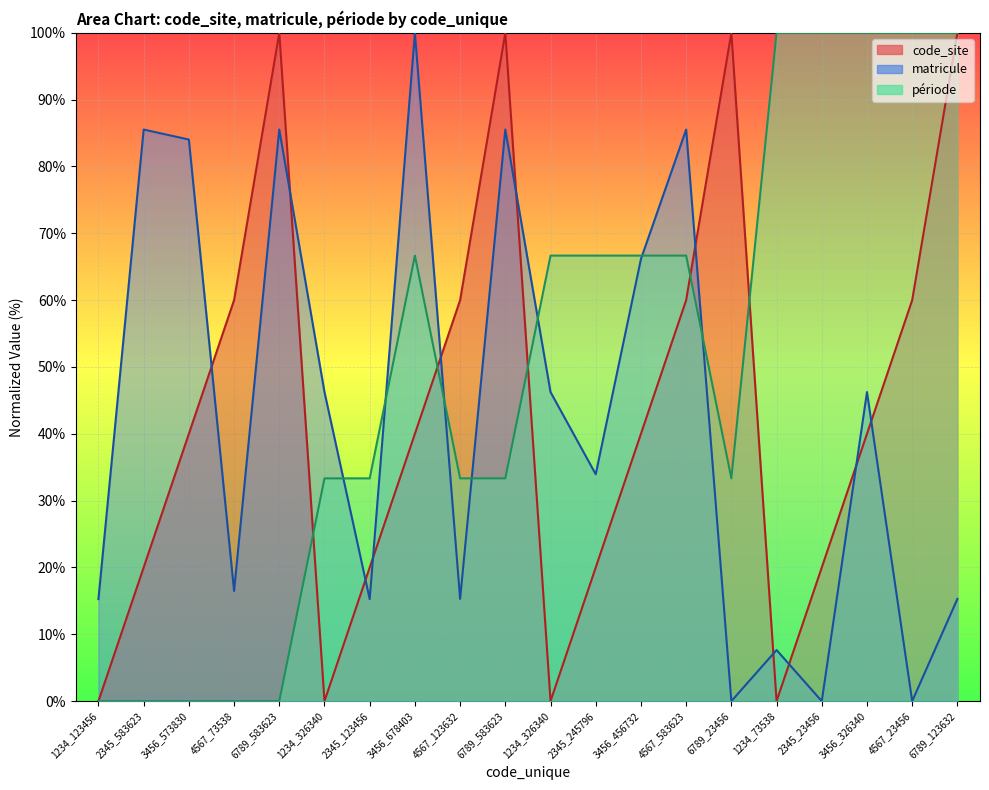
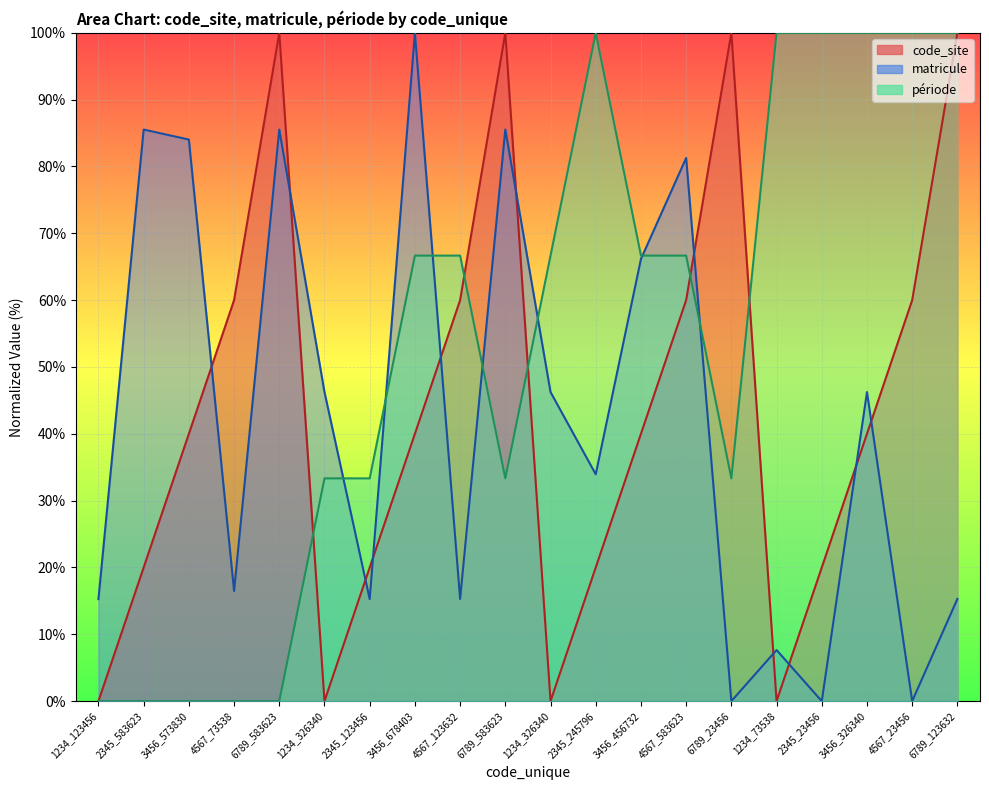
période, 4567_123632: 33% -> 67%
période, 2345_245796: 67% -> 100%
matricule, 4567_583623: 86% -> 81%
